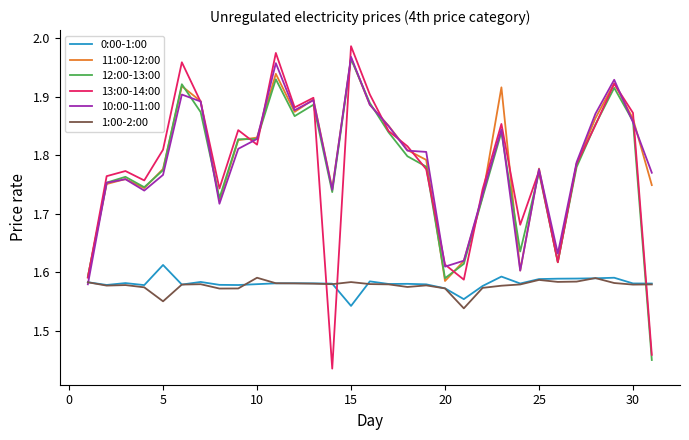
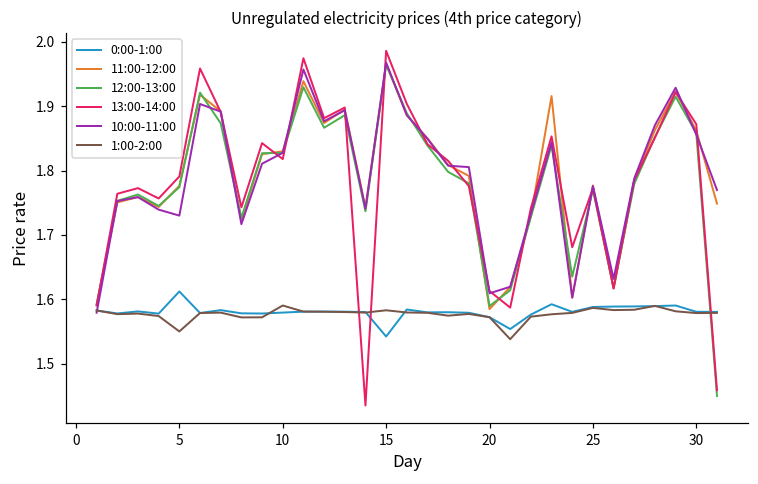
13:00-14:00, 5: 1.81 -> 1.79
10:00-11:00, 5: 1.77 -> 1.73
